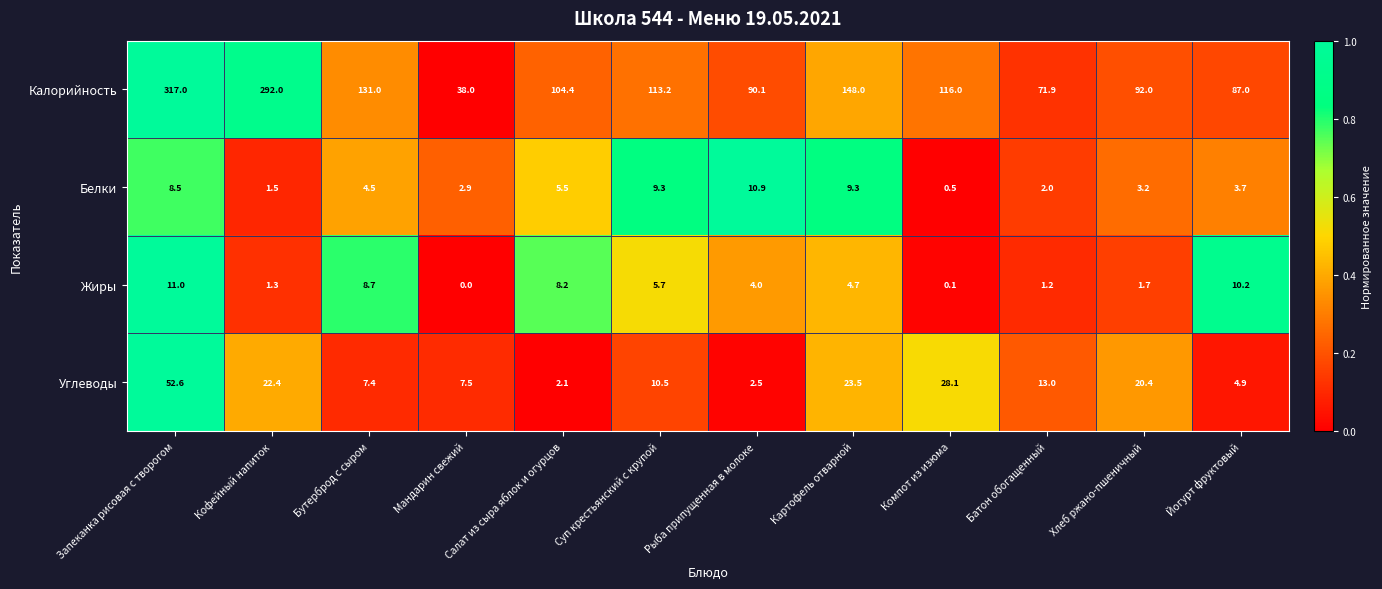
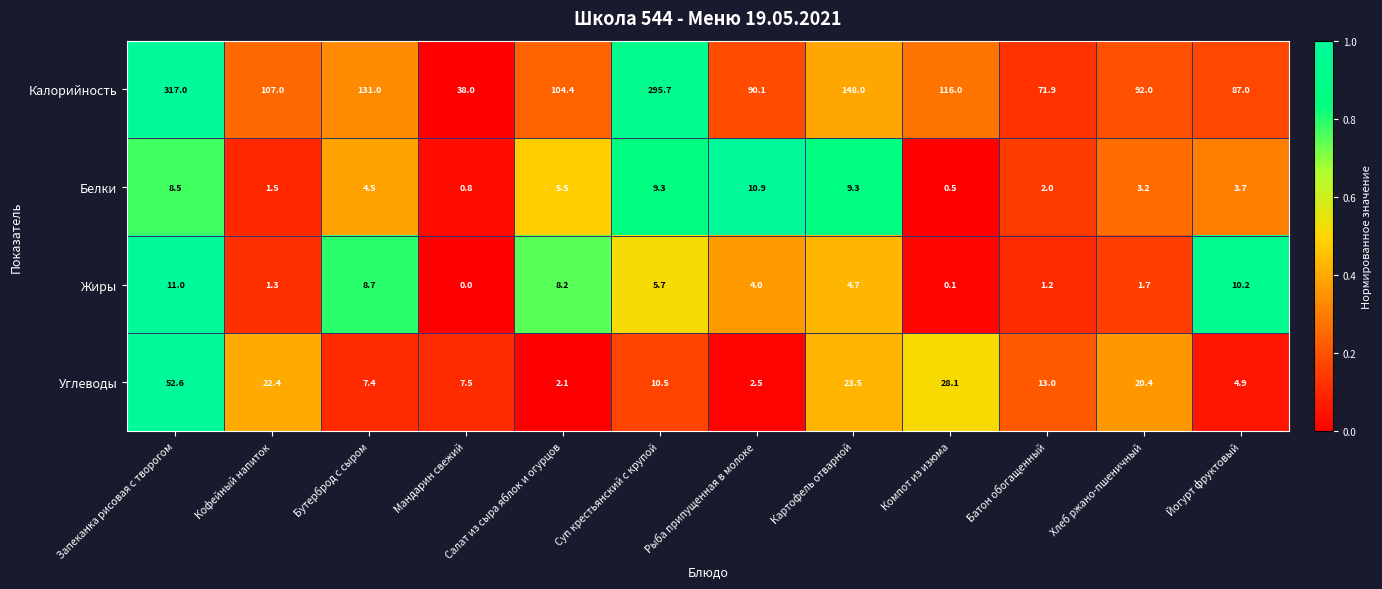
Калорийность, Кофейный напиток: 292.0 -> 107.0
Калорийность, Суп крестьянский с крупой: 113.2 -> 295.7
Белки, Мандарин свежий: 2.9 -> 0.8
